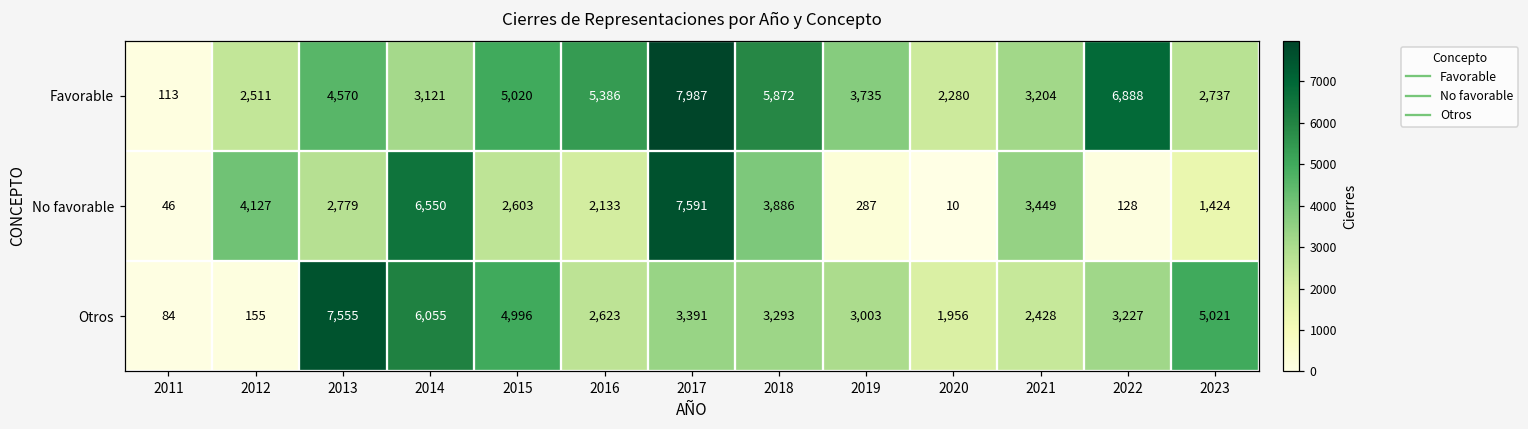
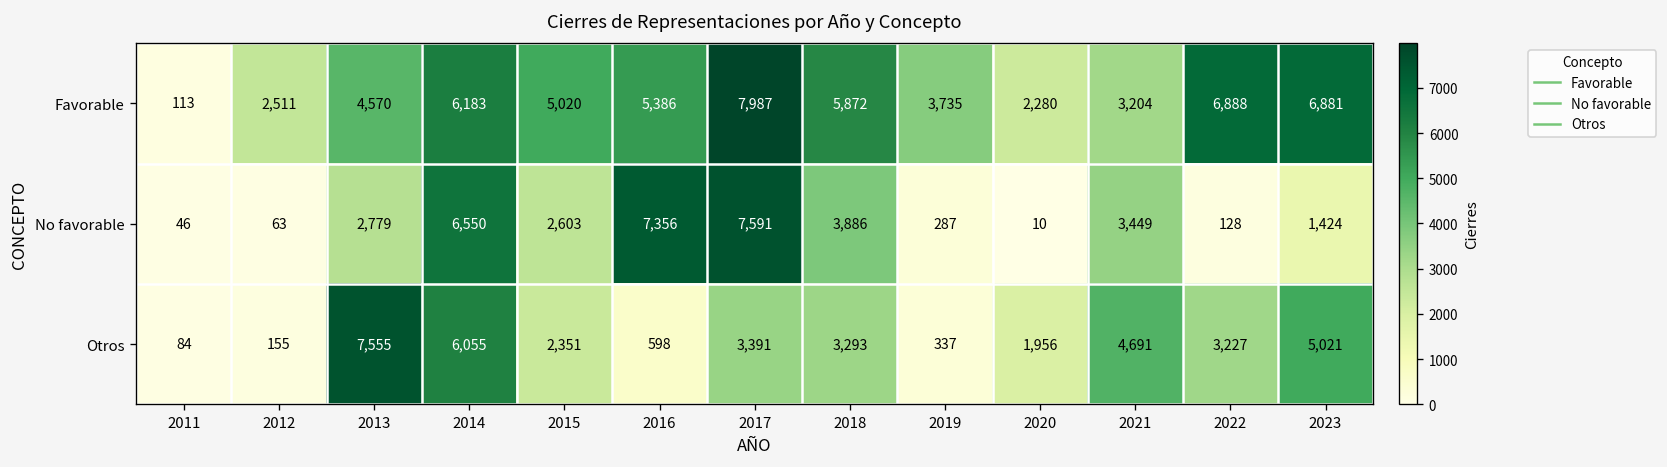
Favorable, 2014: 3,121 -> 6,183
Favorable, 2023: 2,737 -> 6,881
No favorable, 2012: 4,127 -> 63
No favorable, 2016: 2,133 -> 7,356
Otros, 2015: 4,996 -> 2,351
Otros, 2016: 2,623 -> 598
Otros, 2019: 3,003 -> 337
Otros, 2021: 2,428 -> 4,691
